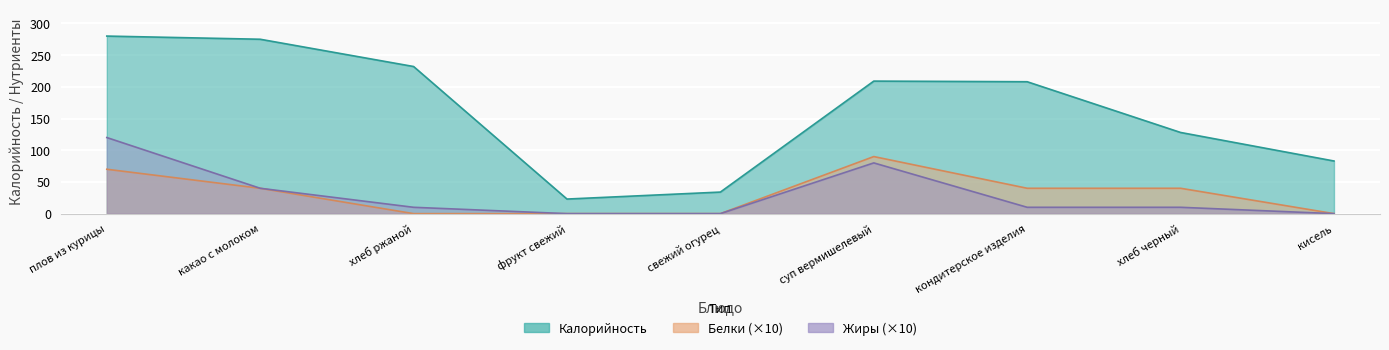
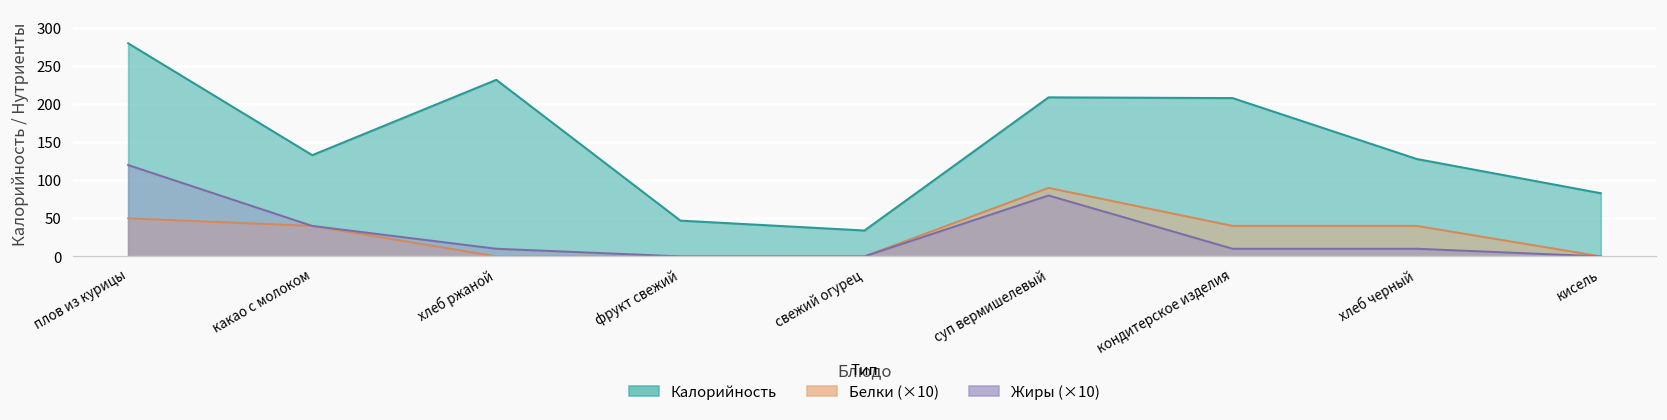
Белки (×10), плов из курицы: 70 -> 50
Калорийность, какао с молоком: 280 -> 130
Калорийность, фрукт свежий: 20 -> 50
